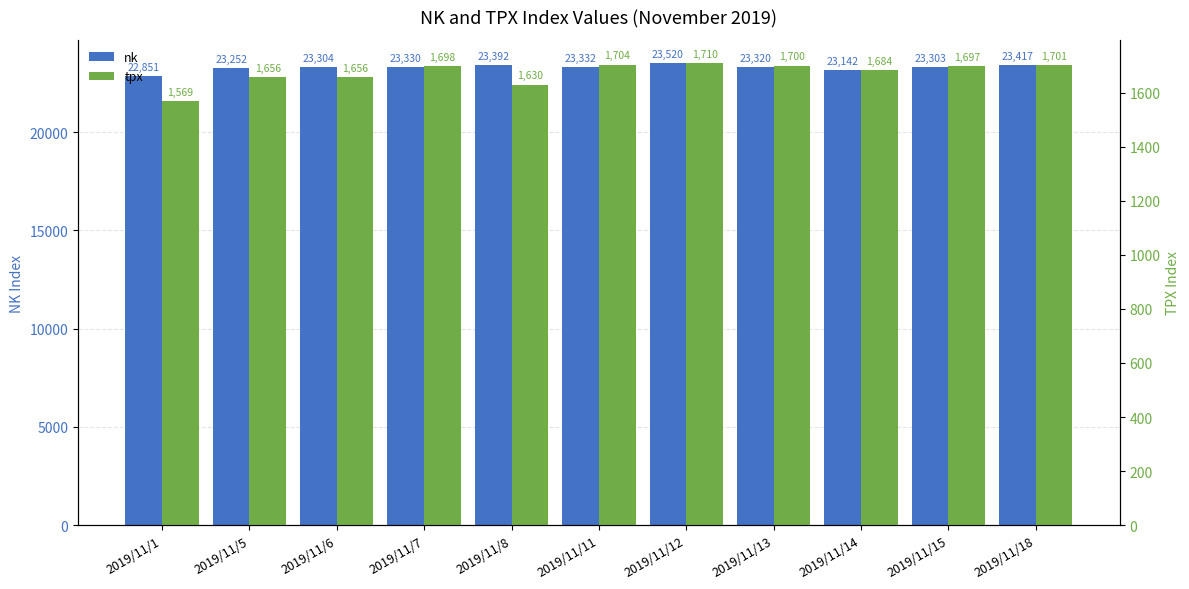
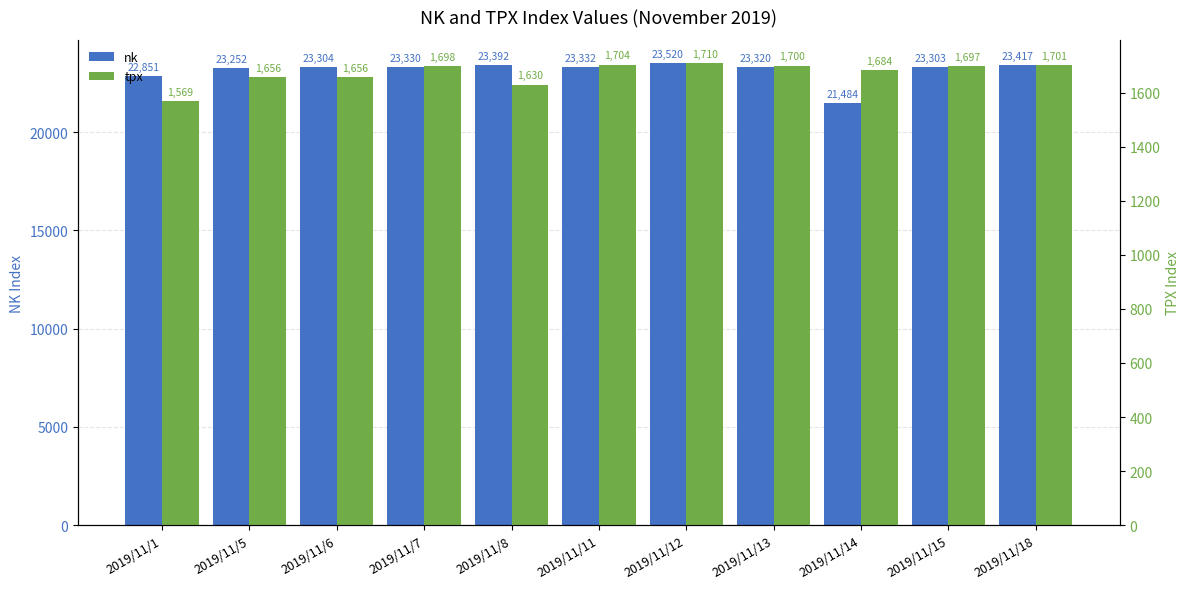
nk, 2019/11/14: 23,142 -> 21,484
